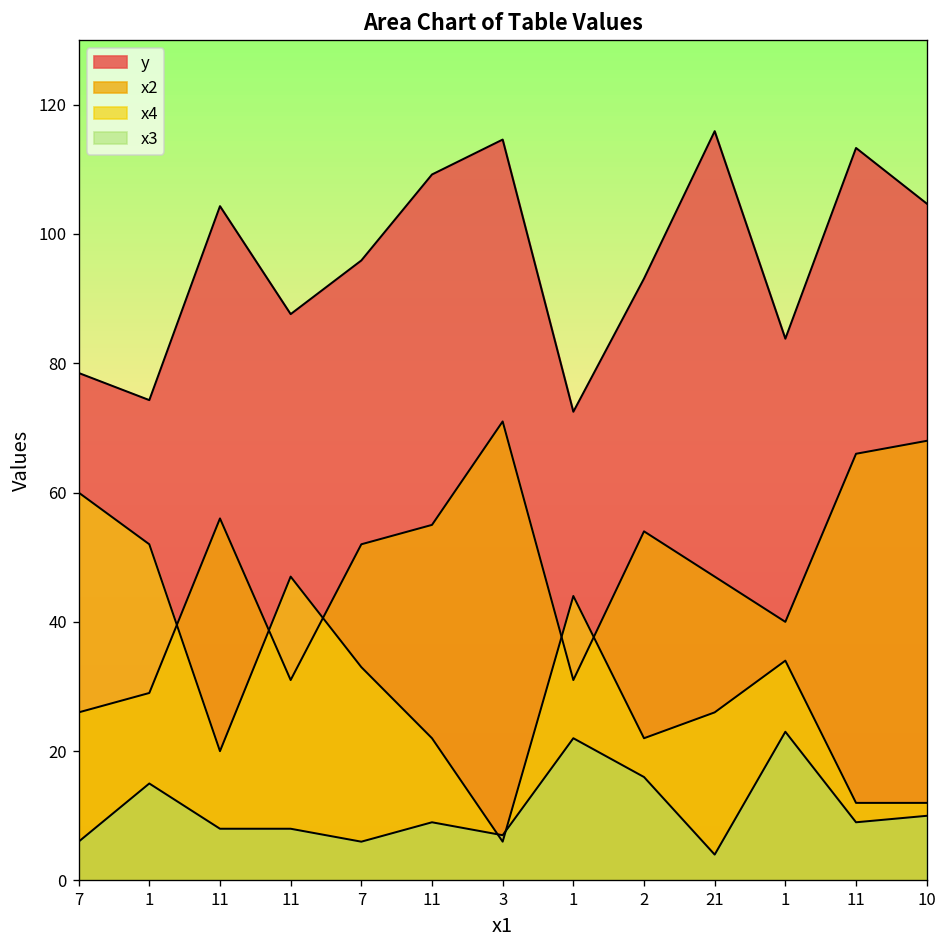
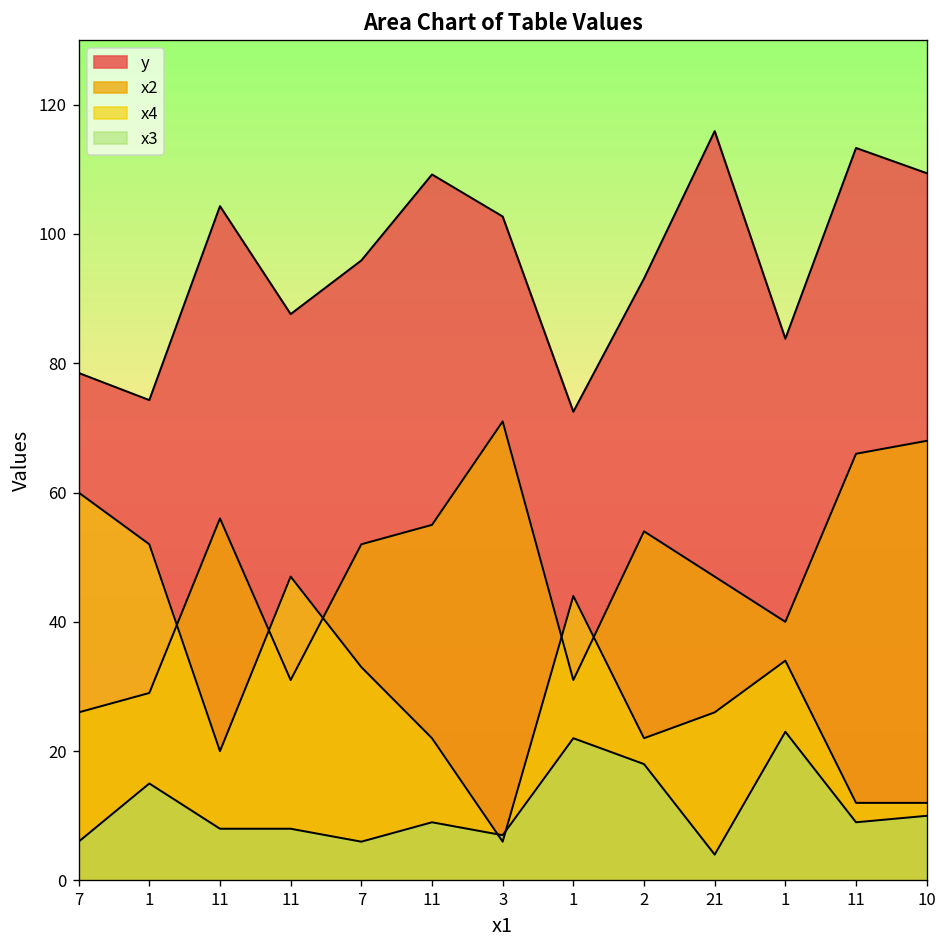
y, 3: 115 -> 103
x3, 2: 16 -> 18
y, 10: 105 -> 109
